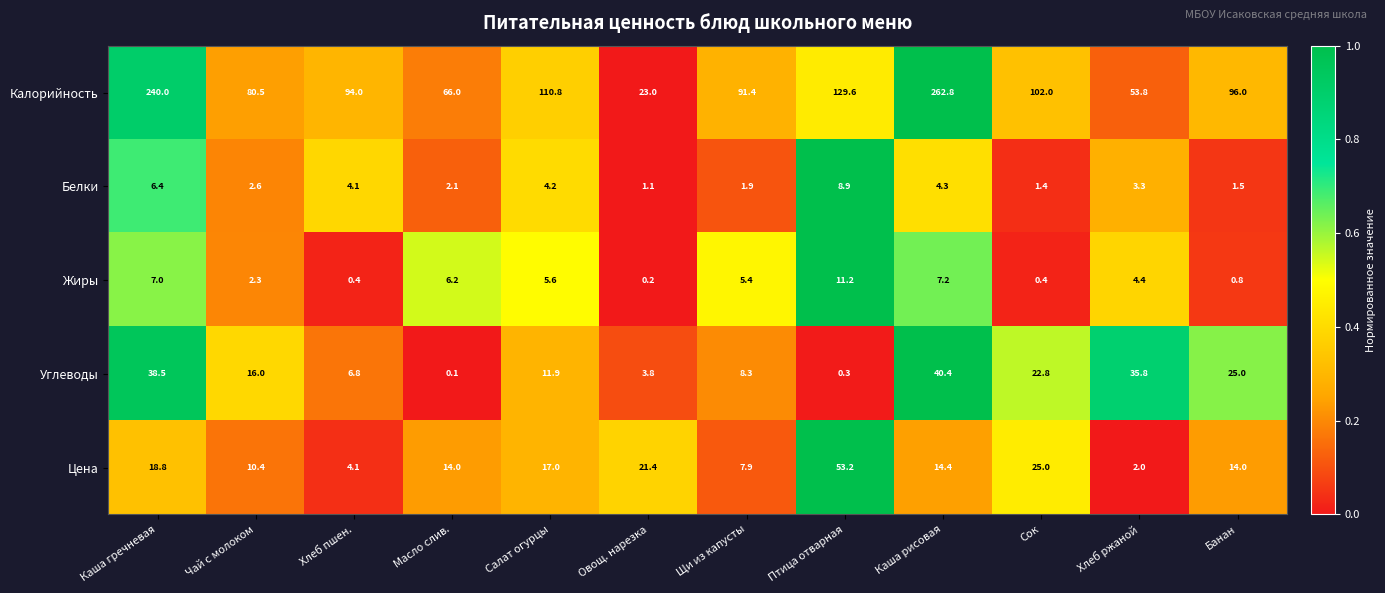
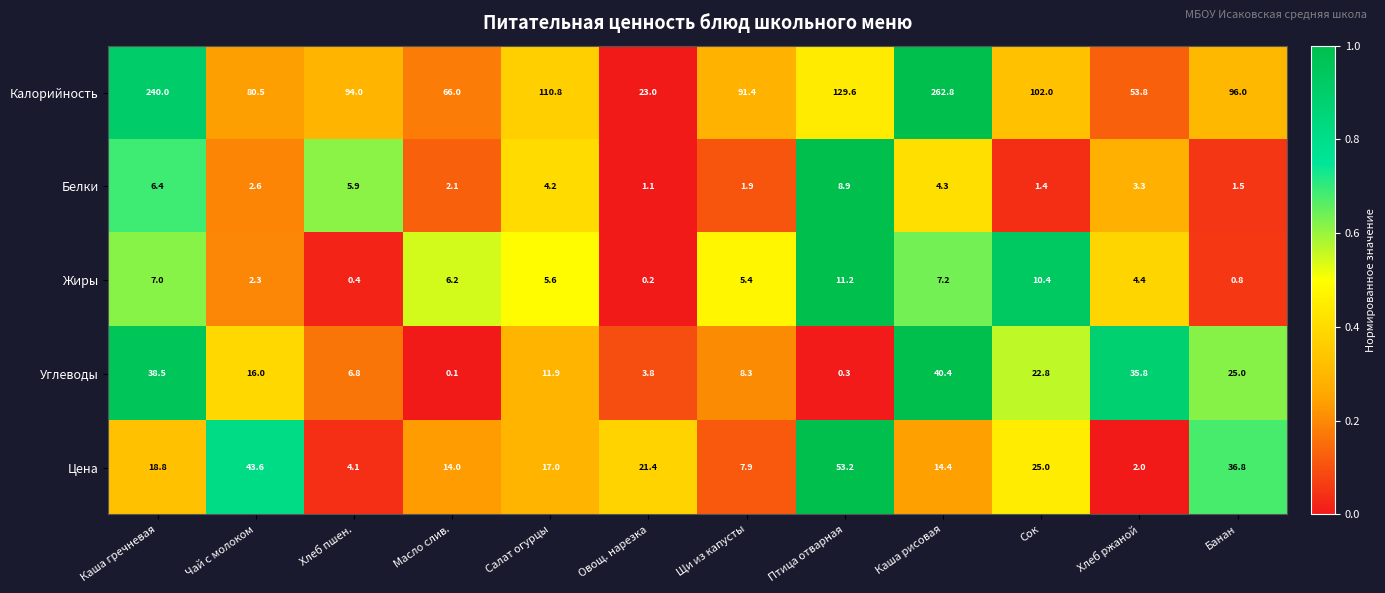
Белки, Хлеб пшен.: 4.1 -> 5.9
Жиры, Сок: 0.4 -> 10.4
Цена, Чай с молоком: 10.4 -> 43.6
Цена, Банан: 14.0 -> 36.8
